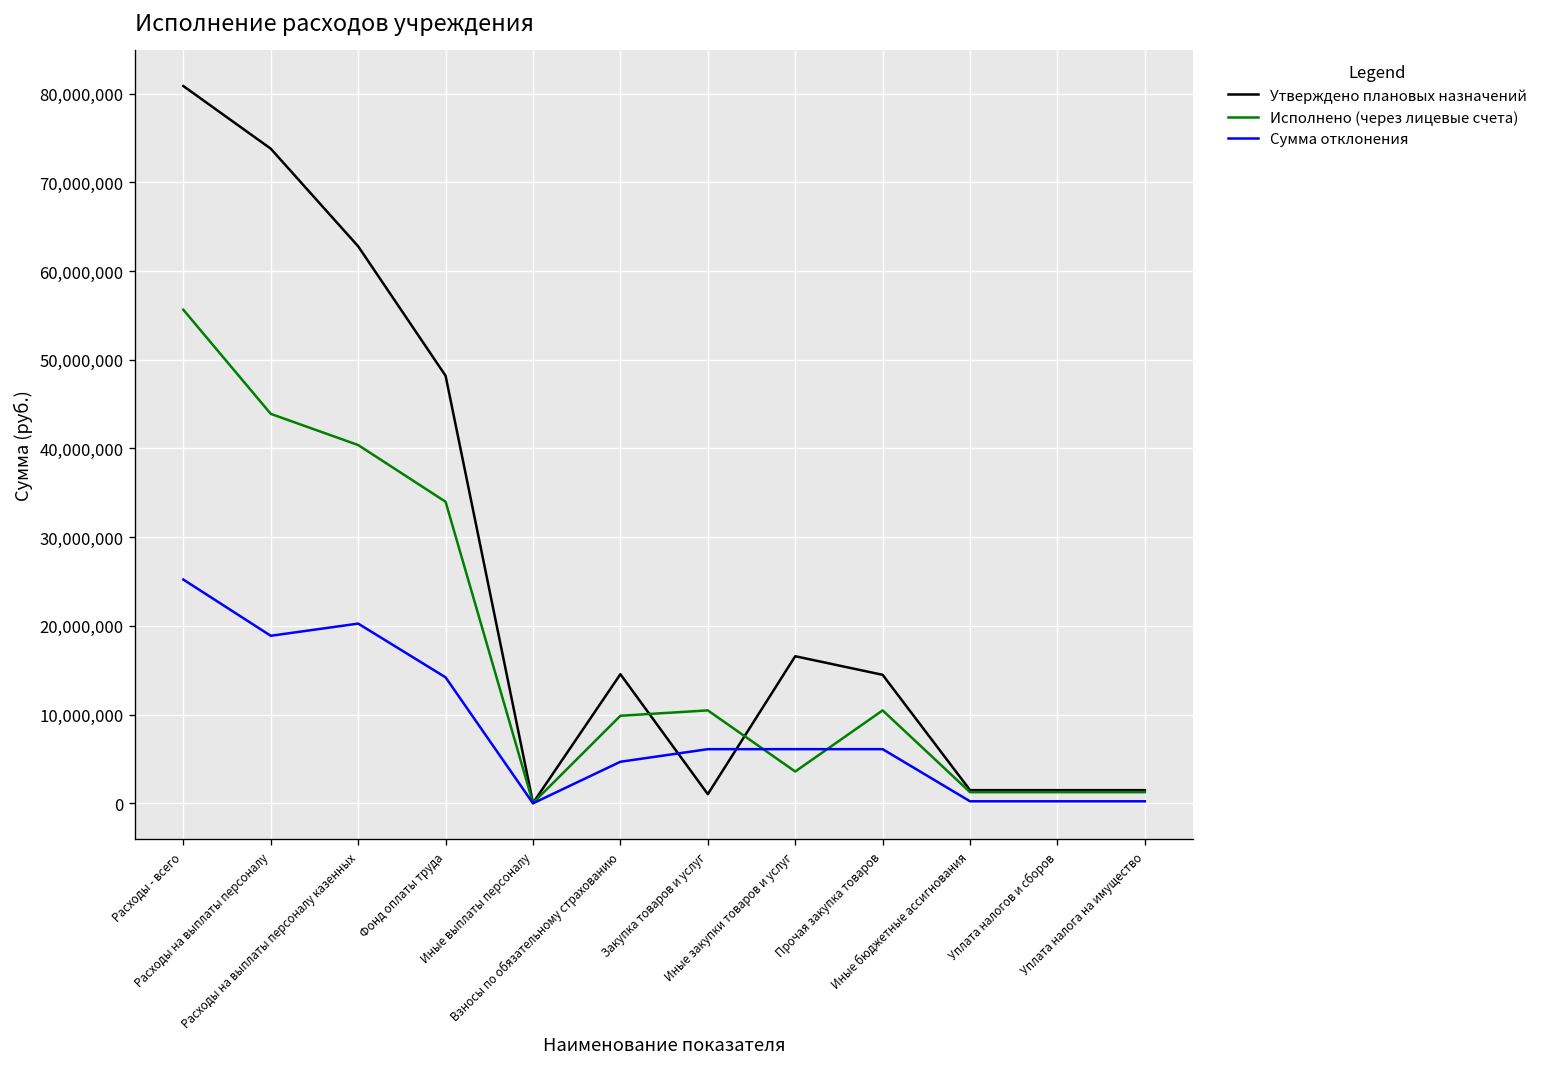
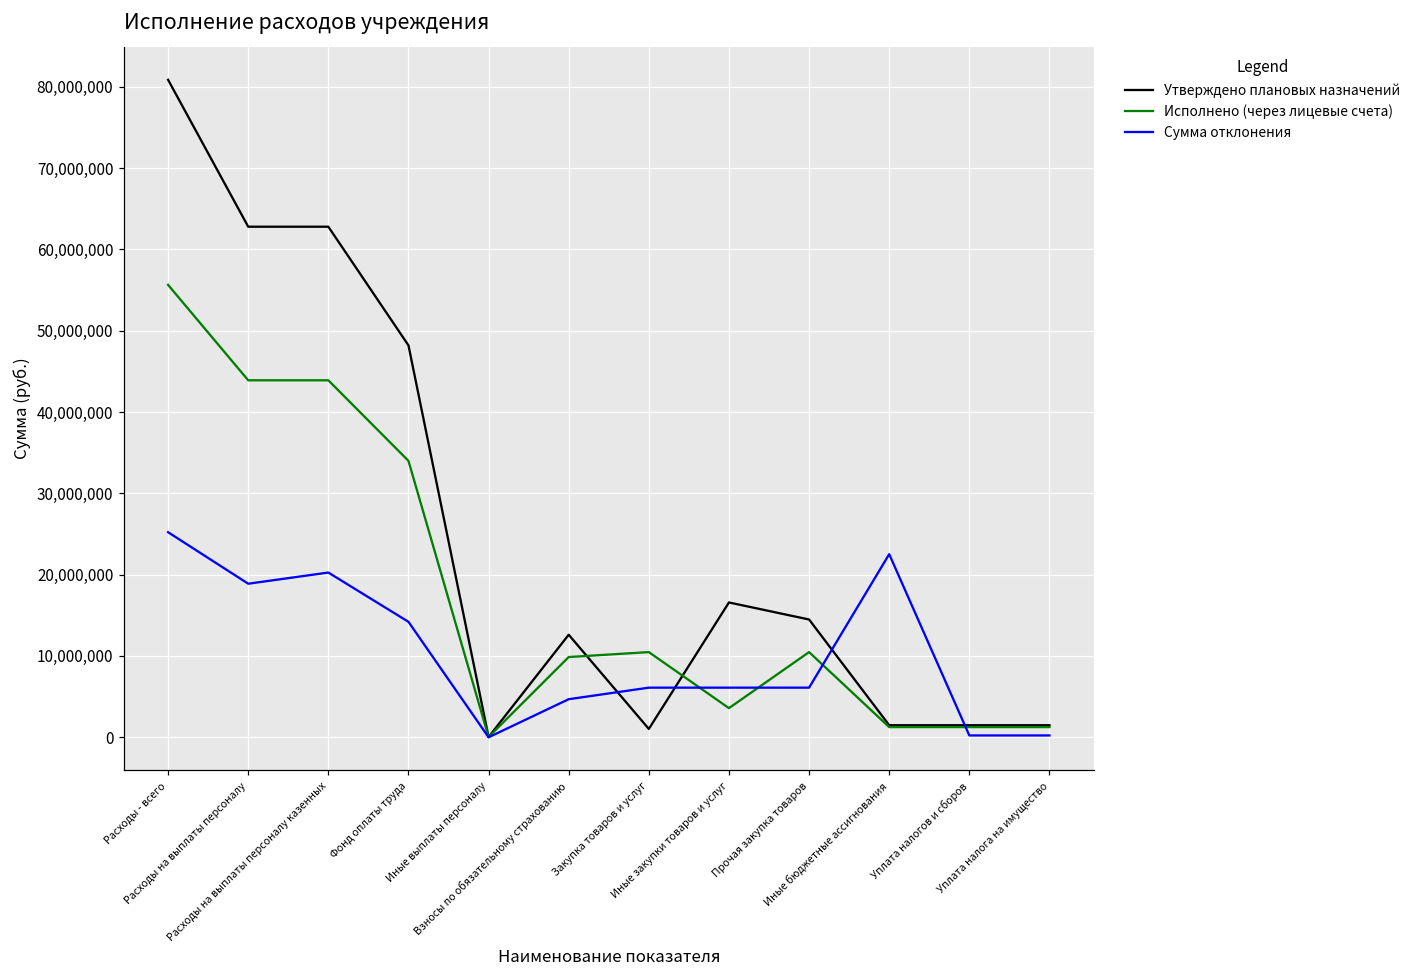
Утверждено плановых назначений, Расходы на выплаты персоналу: 74,000,000 -> 63,000,000
Исполнено (через лицевые счета), Расходы на выплаты персоналу казенных: 40,000,000 -> 44,000,000
Утверждено плановых назначений, Взносы по обязательному страхованию: 15,000,000 -> 13,000,000
Сумма отклонения, Иные бюджетные ассигнования: 0 -> 23,000,000
